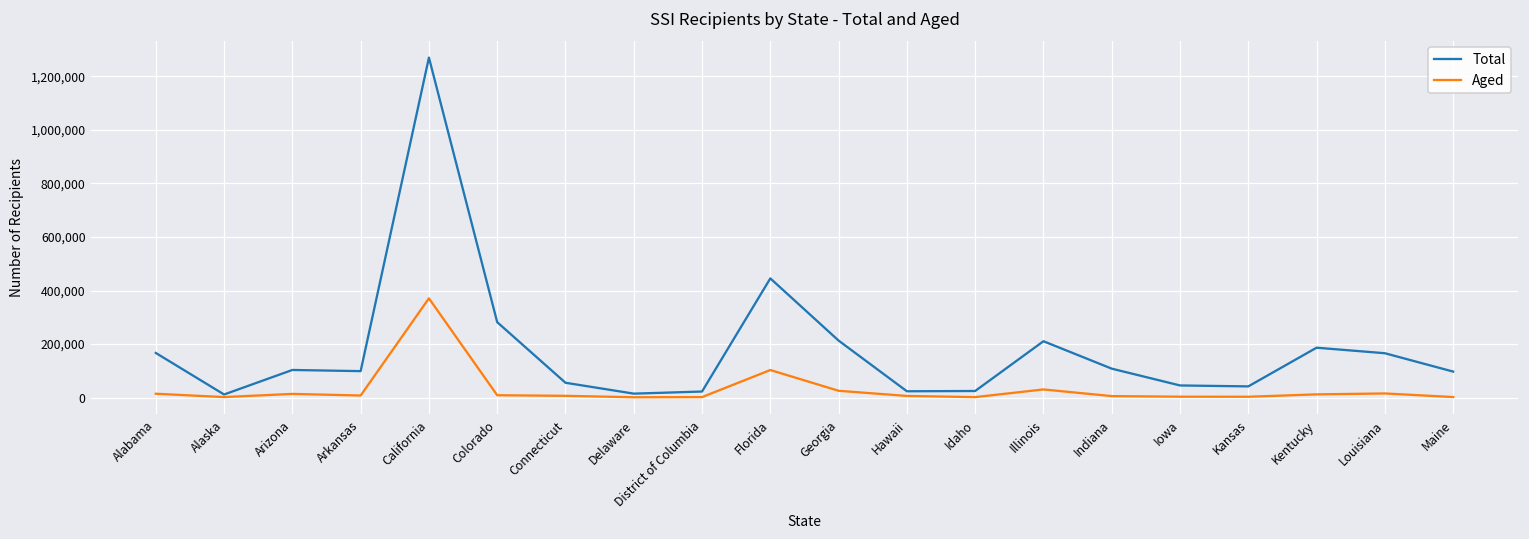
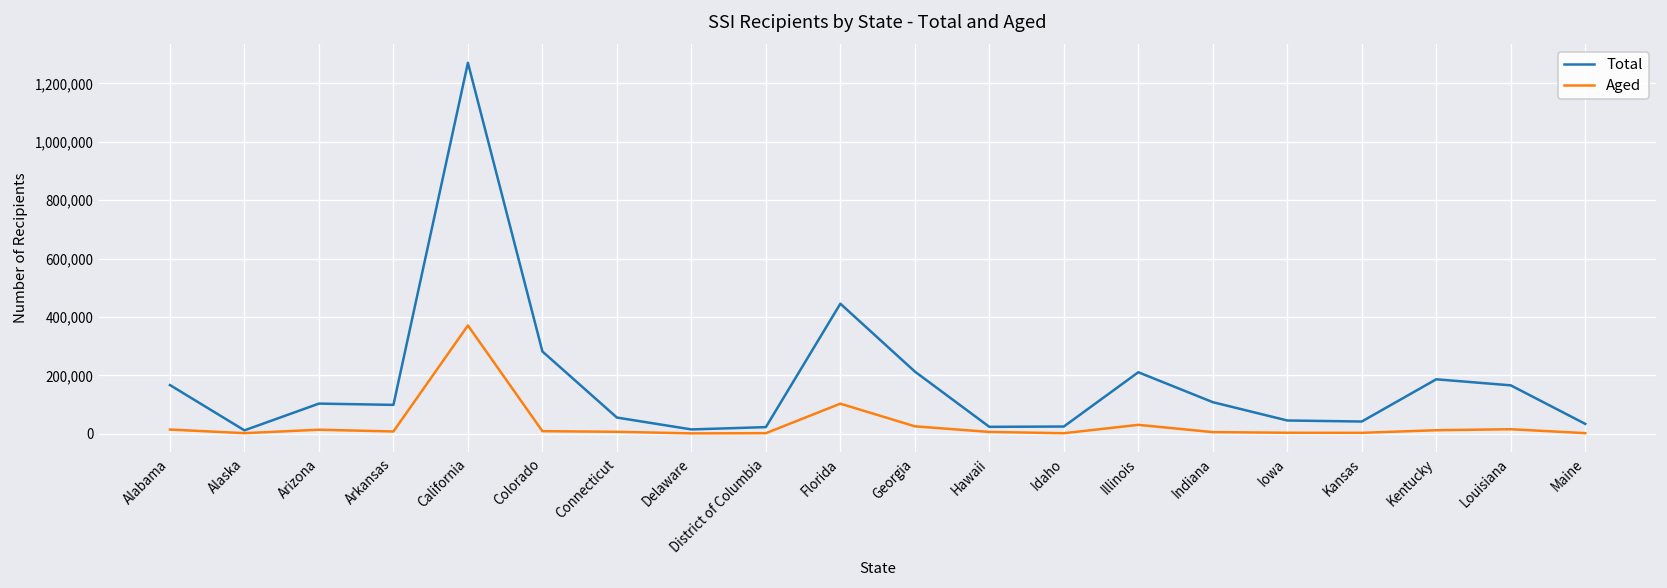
Total, Maine: 100,000 -> 30,000
